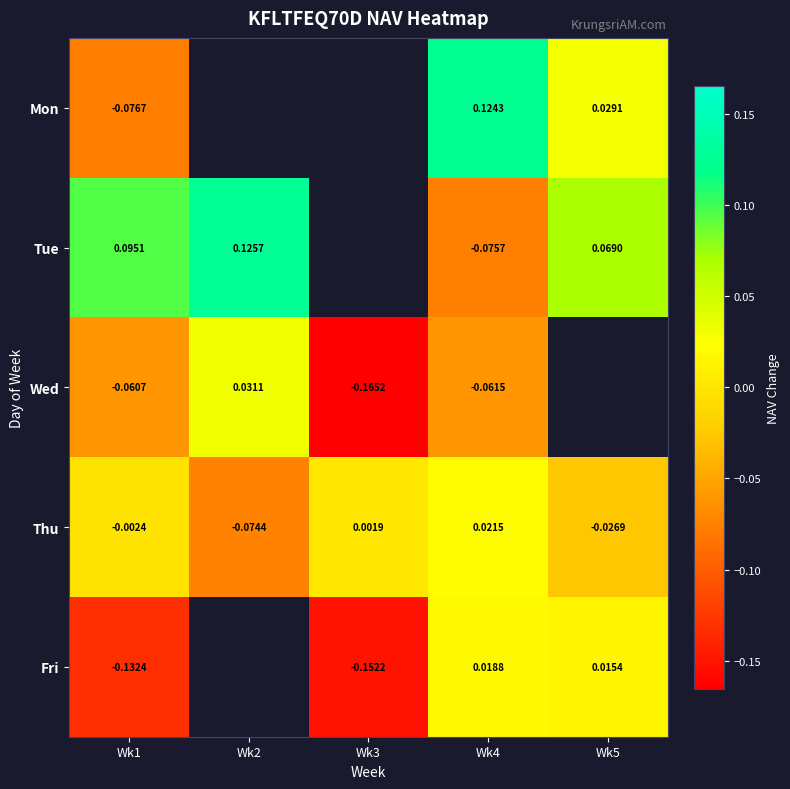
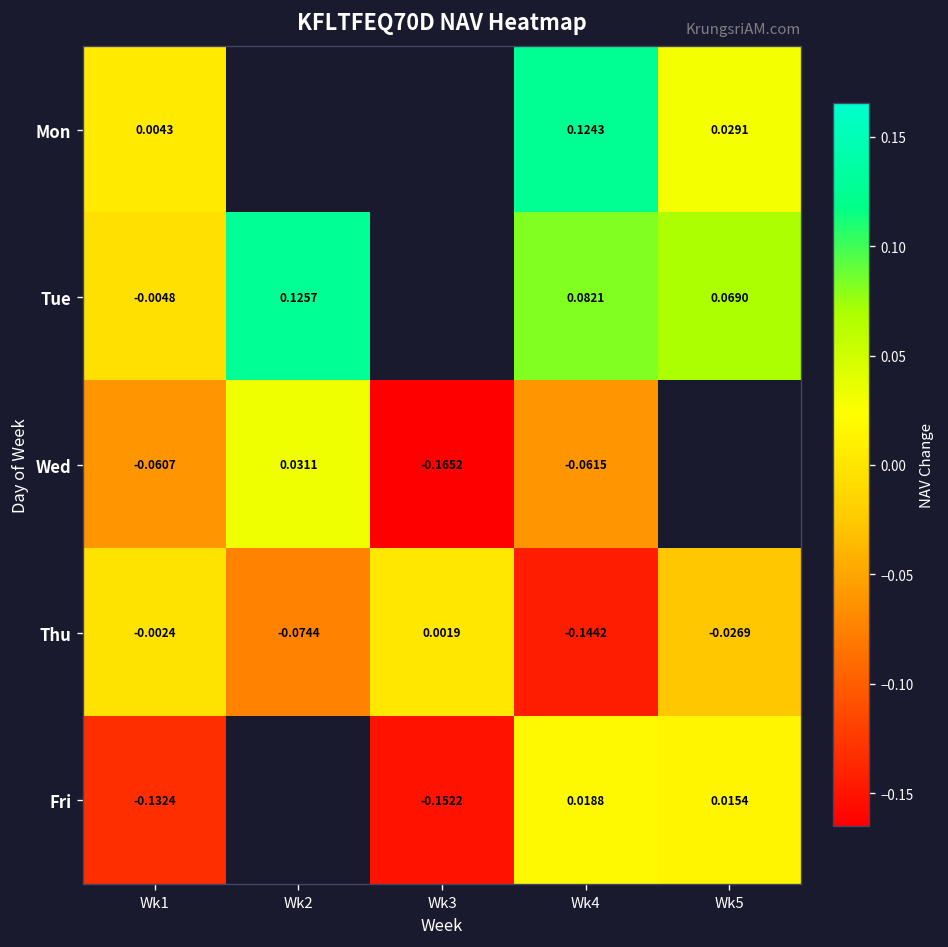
Mon, Wk1: -0.0767 -> 0.0043
Tue, Wk1: 0.0951 -> -0.0048
Tue, Wk4: -0.0757 -> 0.0821
Thu, Wk4: 0.0215 -> -0.1442
